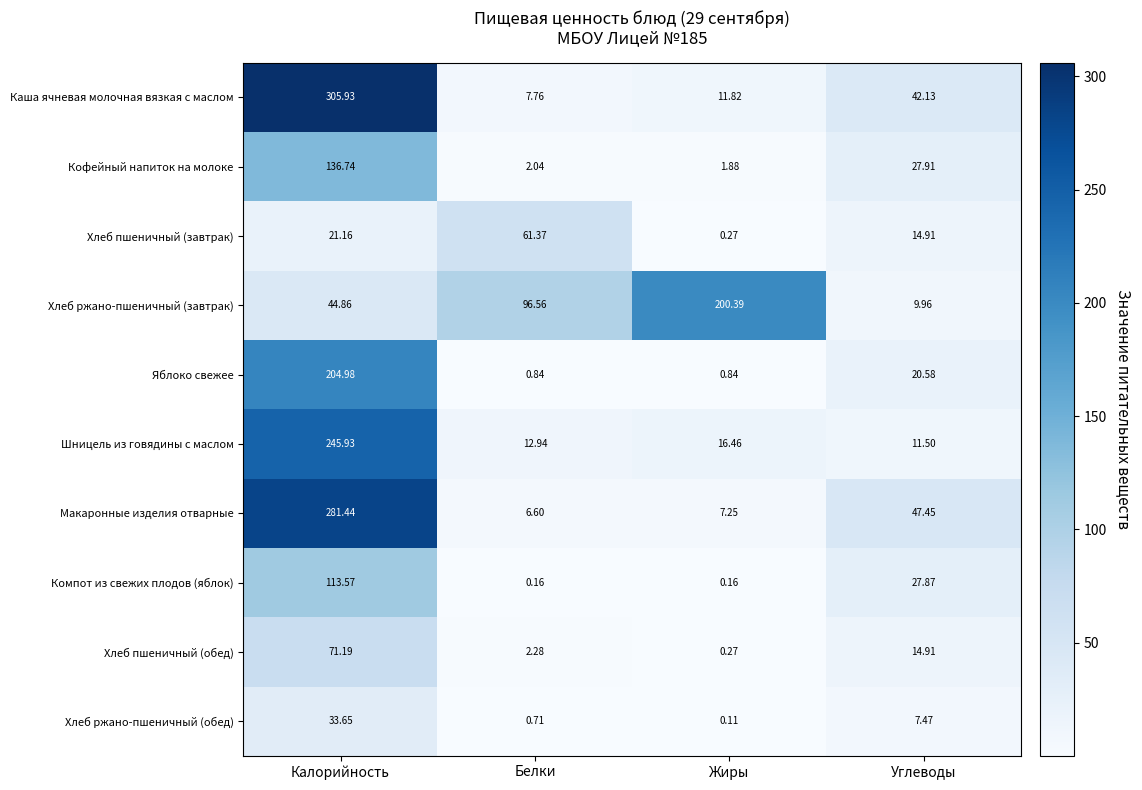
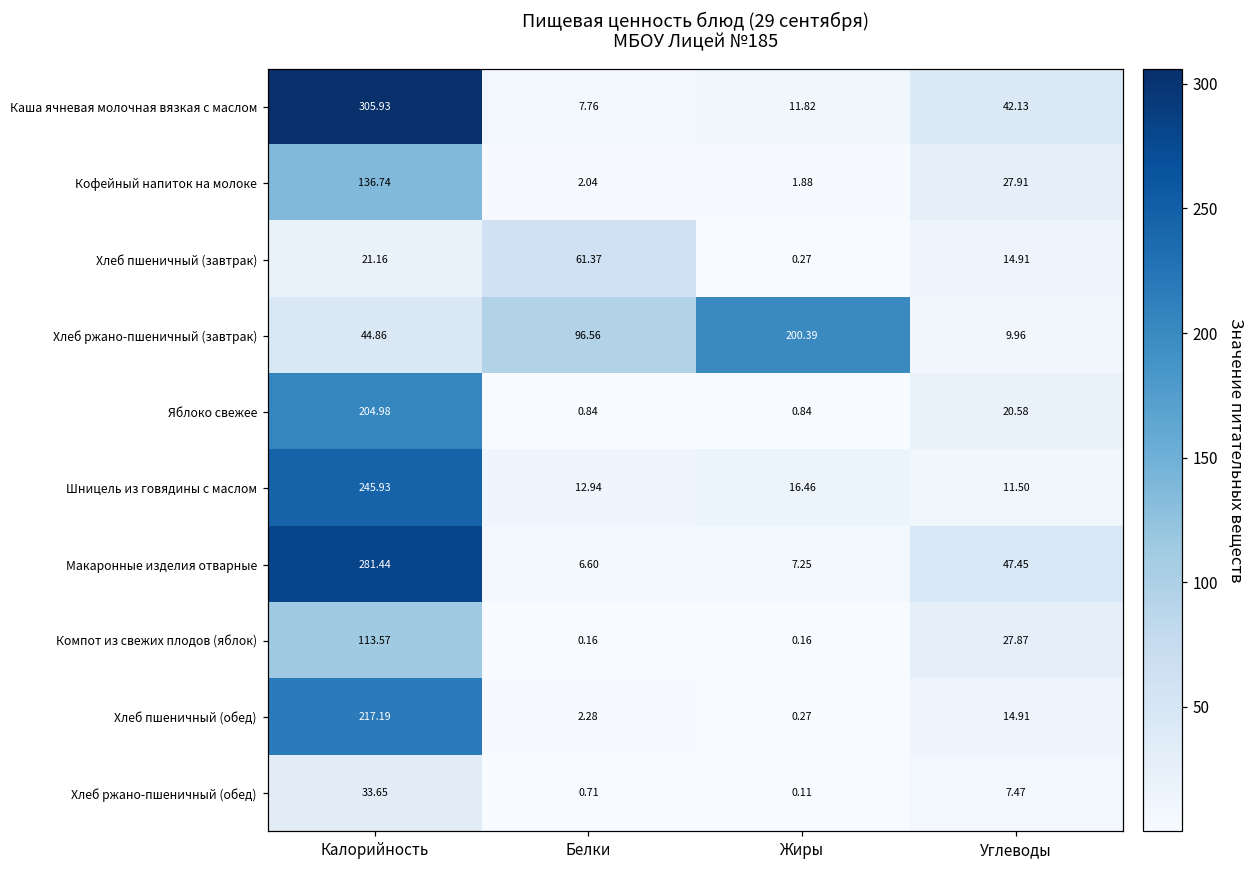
Хлеб пшеничный (обед), Калорийность: 71.19 -> 217.19
